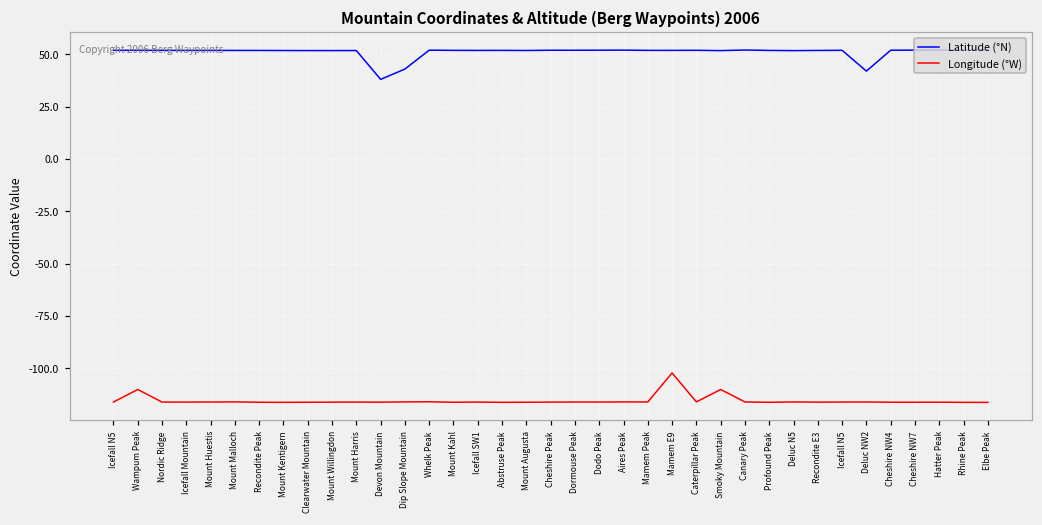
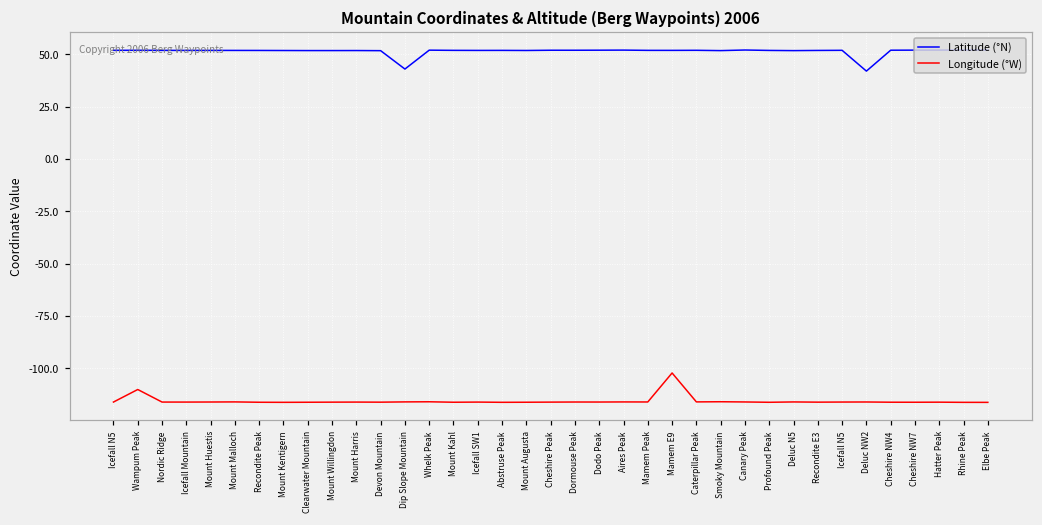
Latitude (°N), Devon Mountain: 38 -> 52
Longitude (°W), Smoky Mountain: -110 -> -116
